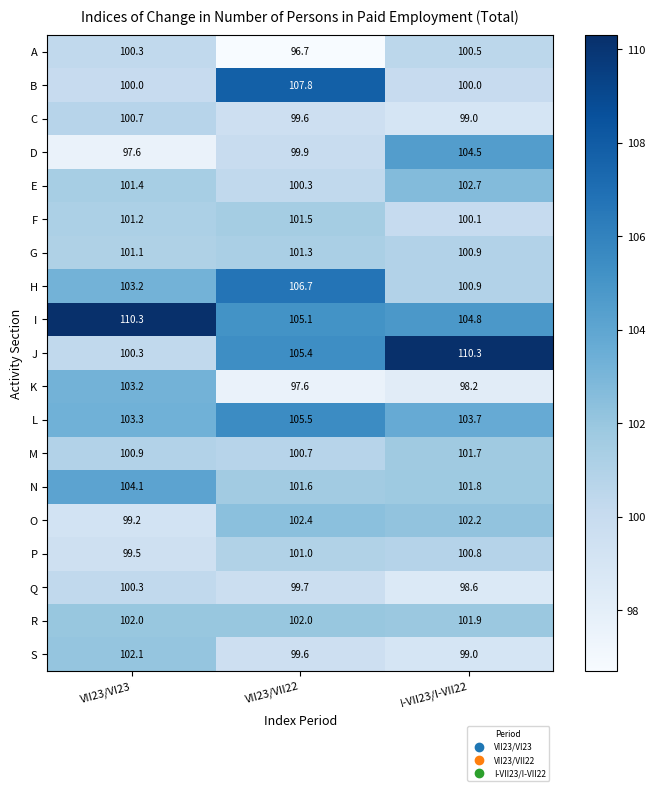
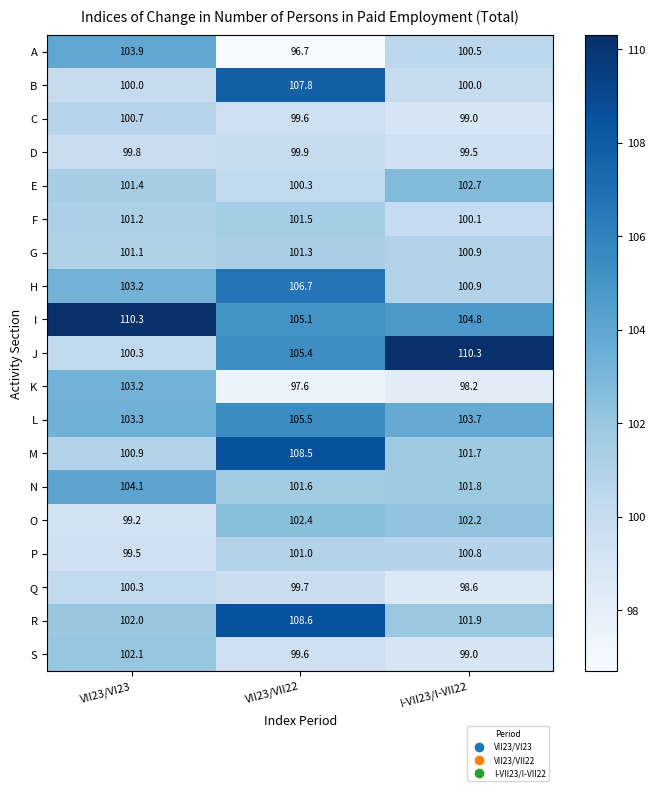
A, VII23/VI23: 100.3 -> 103.9
D, VII23/VI23: 97.6 -> 99.8
D, I-VII23/I-VII22: 104.5 -> 99.5
M, VII23/VII22: 100.7 -> 108.5
R, VII23/VII22: 102.0 -> 108.6
